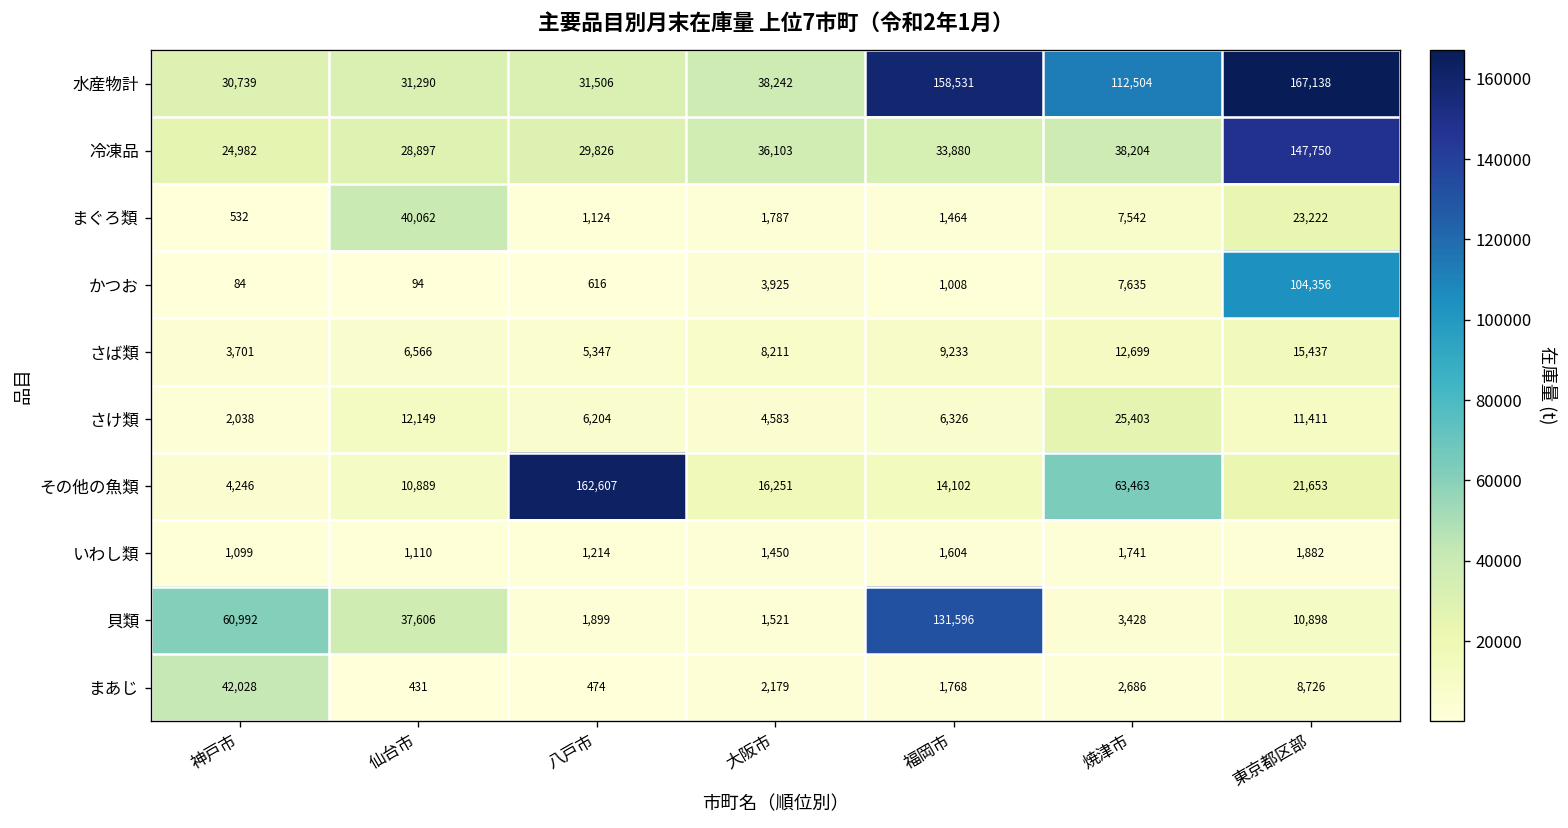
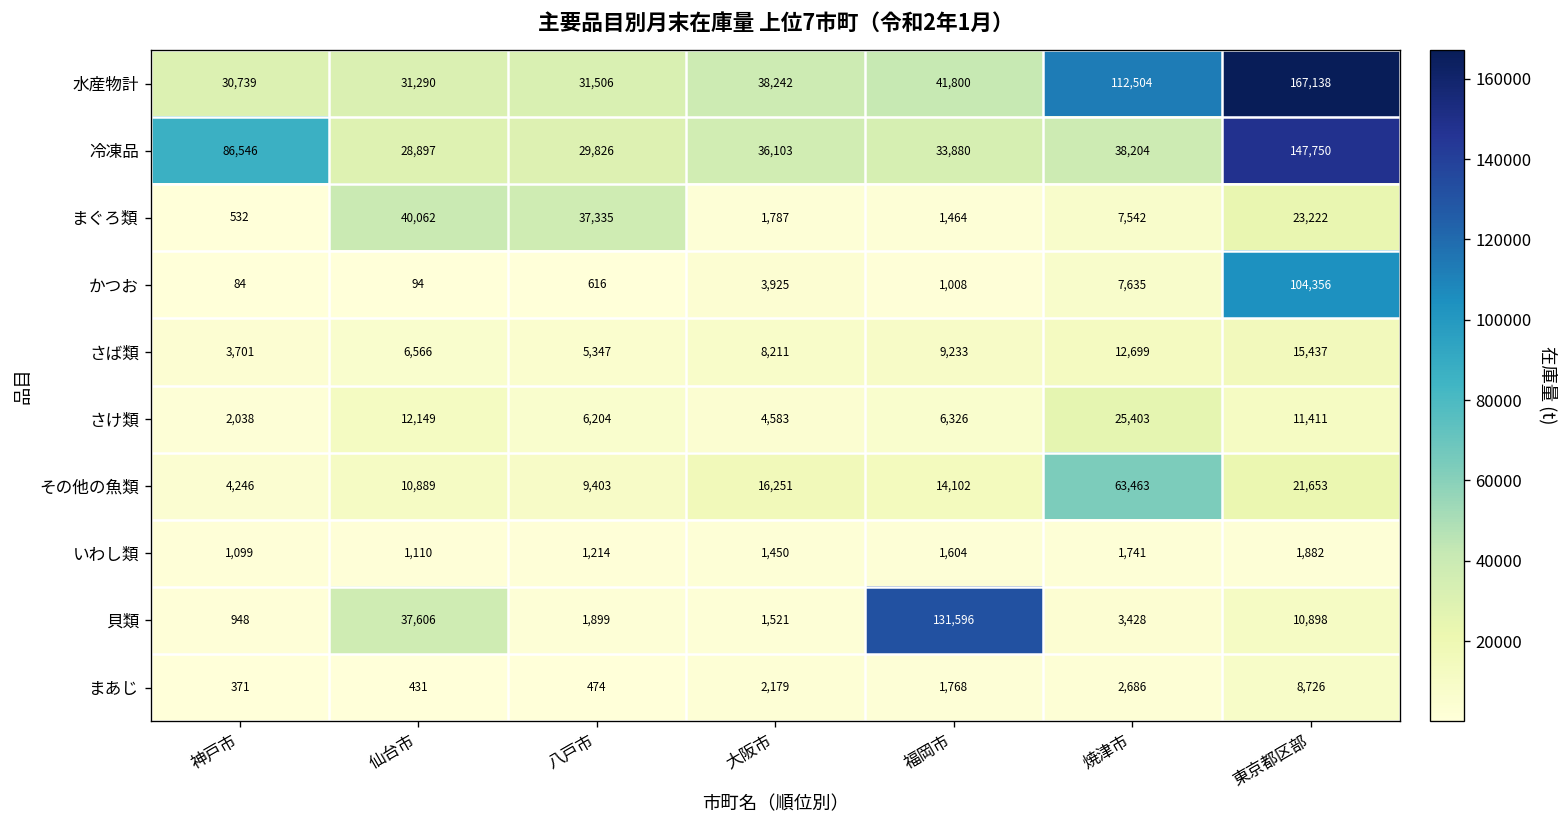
水産物計, 福岡市: 158,531 -> 41,800
冷凍品, 神戸市: 24,982 -> 86,546
まぐろ類, 八戸市: 1,124 -> 37,335
その他の魚類, 八戸市: 162,607 -> 9,403
貝類, 神戸市: 60,992 -> 948
まあじ, 神戸市: 42,028 -> 371
